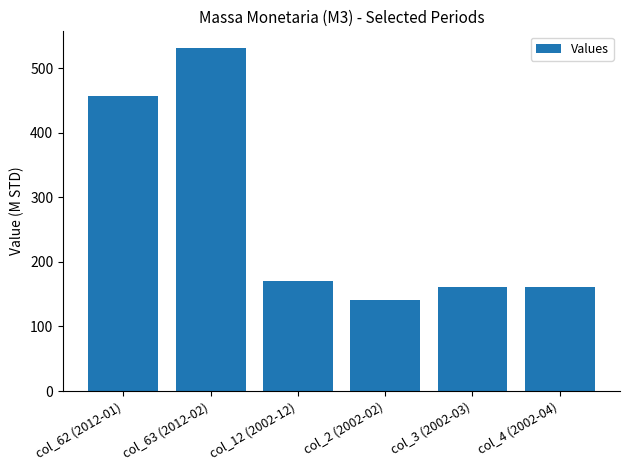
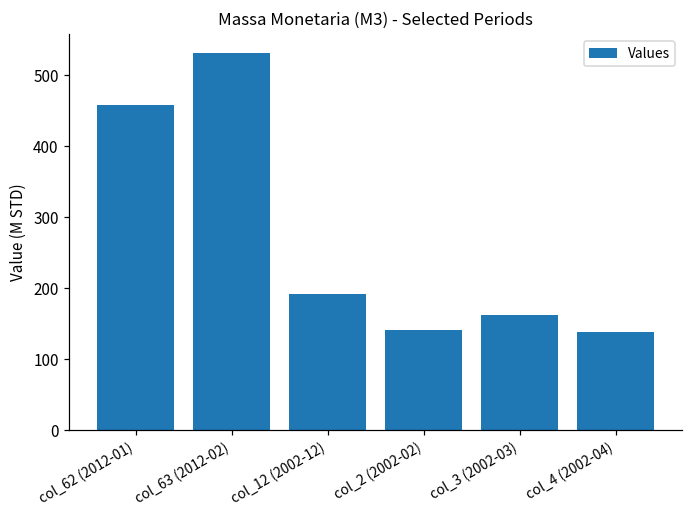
col_12 (2002-12): 170 -> 190
col_4 (2002-04): 160 -> 140
